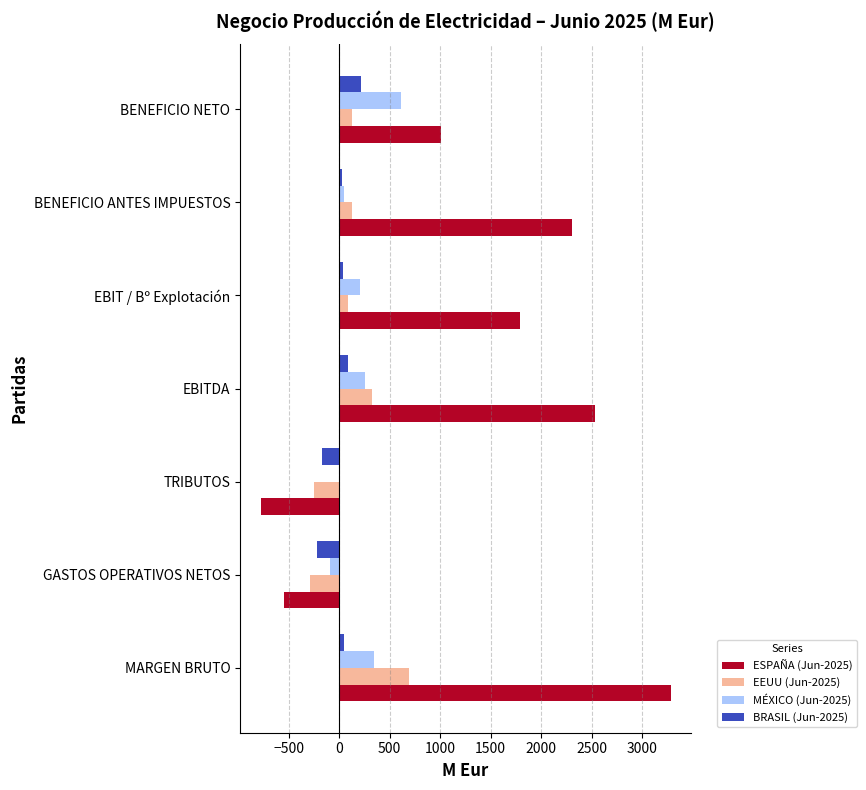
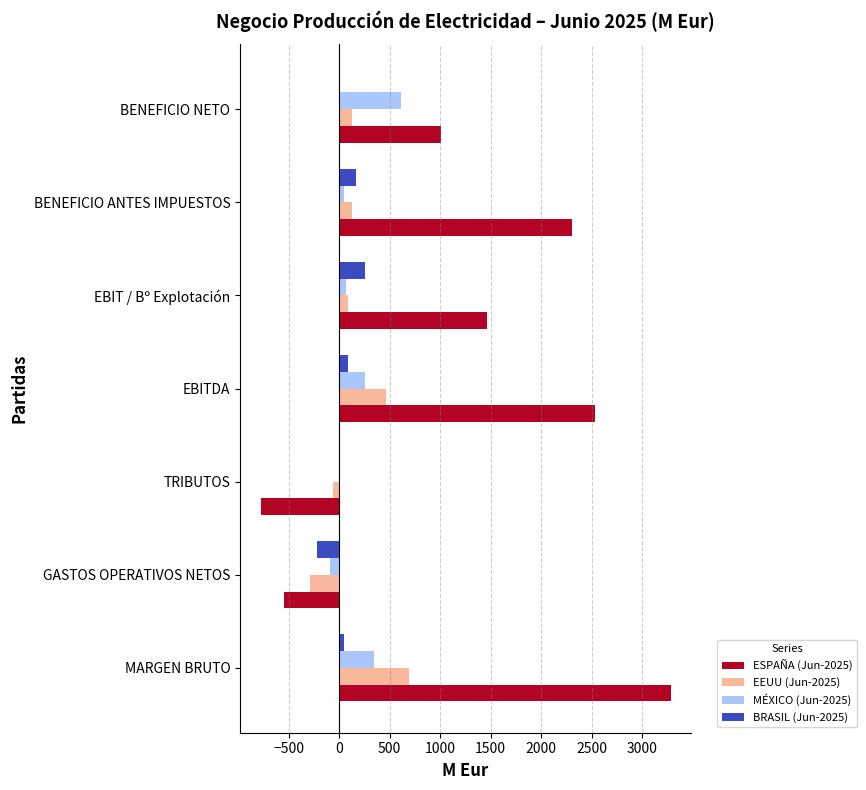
BRASIL (Jun-2025), BENEFICIO NETO: 210 -> 10
BRASIL (Jun-2025), BENEFICIO ANTES IMPUESTOS: 30 -> 160
BRASIL (Jun-2025), EBIT / Bº Explotación: 40 -> 260
MÉXICO (Jun-2025), EBIT / Bº Explotación: 200 -> 70
ESPAÑA (Jun-2025), EBIT / Bº Explotación: 1790 -> 1460
EEUU (Jun-2025), EBITDA: 330 -> 470
BRASIL (Jun-2025), TRIBUTOS: -170 -> 0
EEUU (Jun-2025), TRIBUTOS: -250 -> -60
